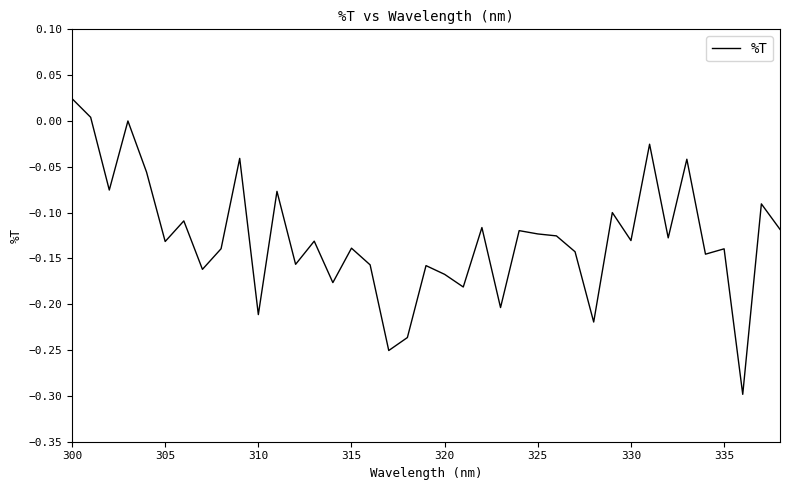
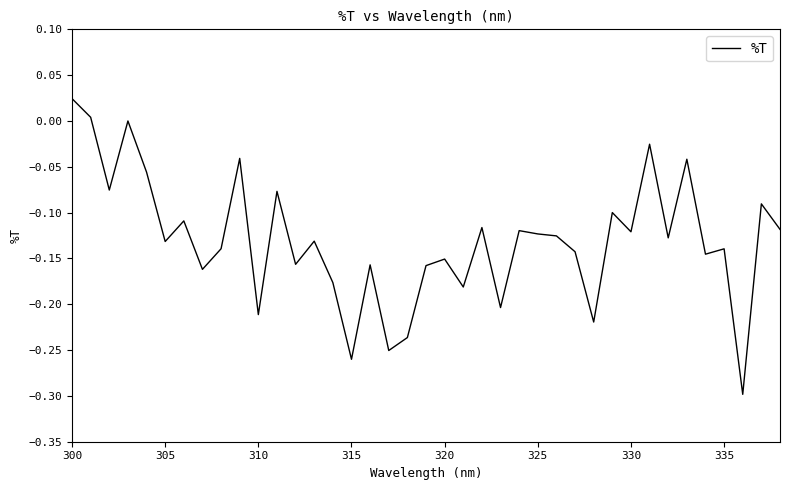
315: -0.14 -> -0.26
320: -0.17 -> -0.15
330: -0.13 -> -0.12
